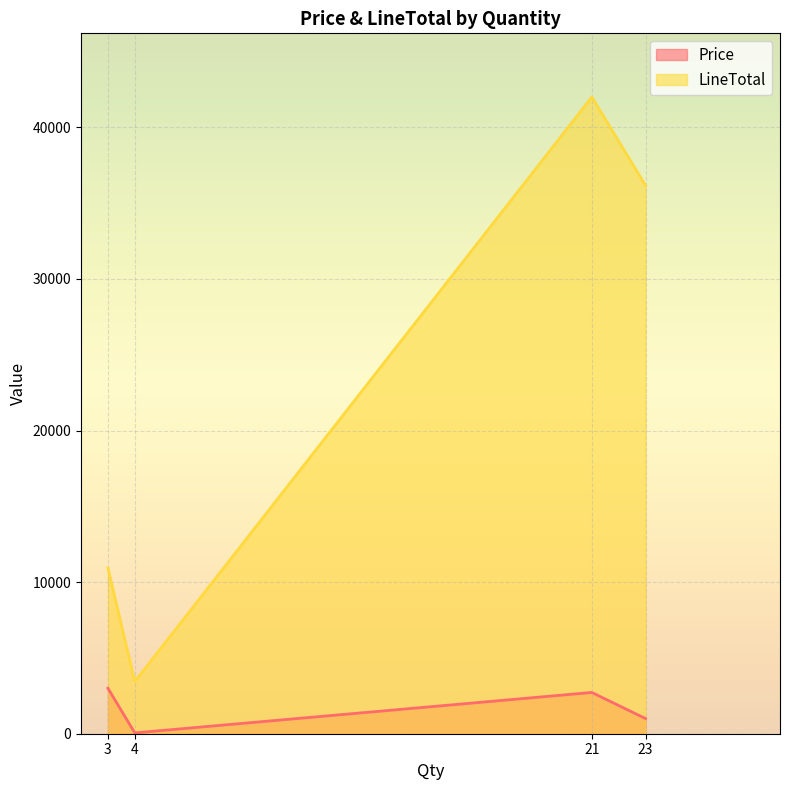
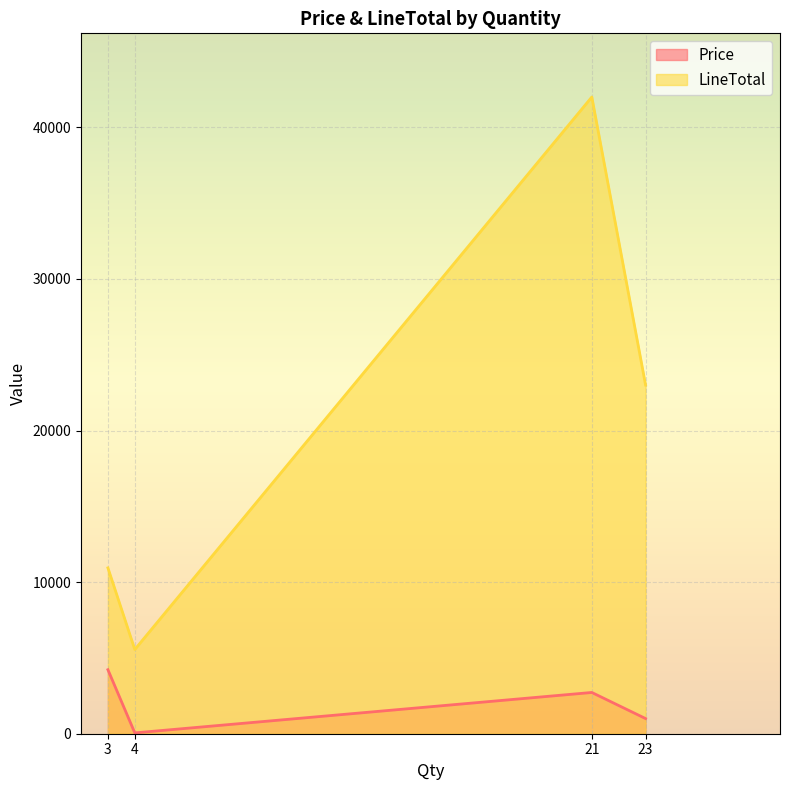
Price, 3: 3000 -> 4200
LineTotal, 4: 3400 -> 5600
LineTotal, 23: 36200 -> 23000
